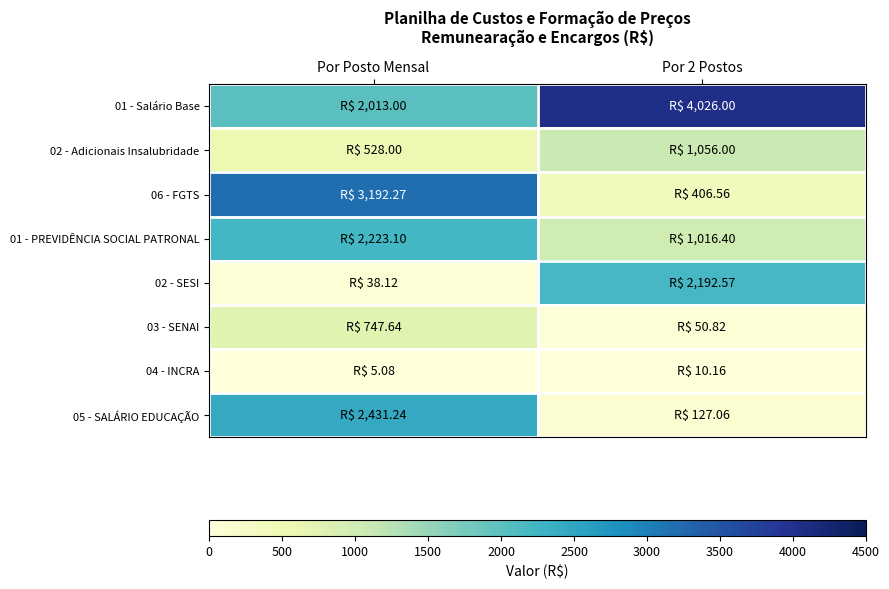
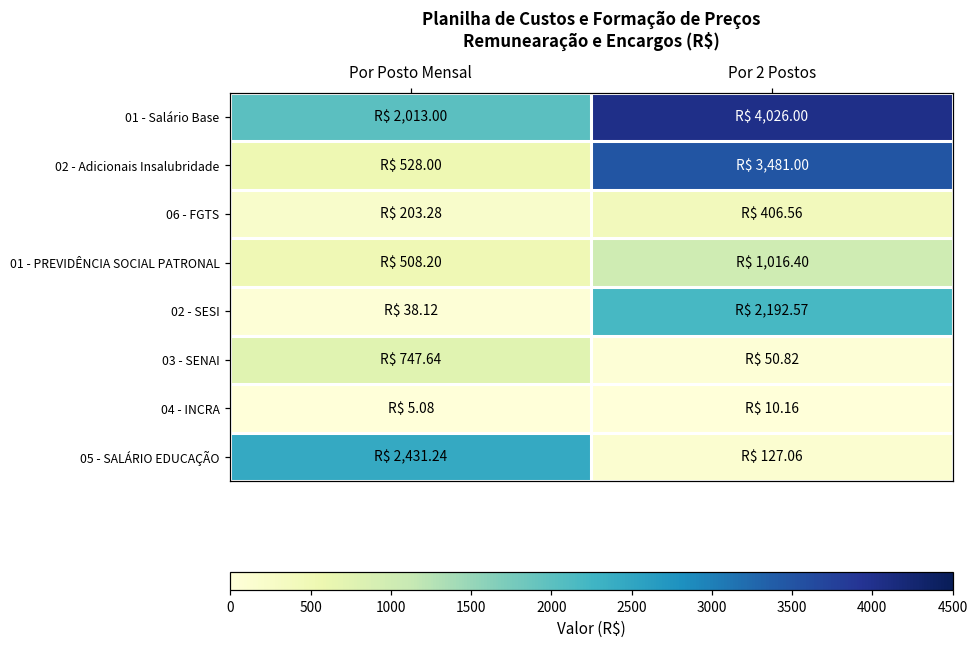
02 - Adicionais Insalubridade, Por 2 Postos: 1,056.00 -> 3,481.00
06 - FGTS, Por Posto Mensal: 3,192.27 -> 203.28
01 - PREVIDÊNCIA SOCIAL PATRONAL, Por Posto Mensal: 2,223.10 -> 508.20
